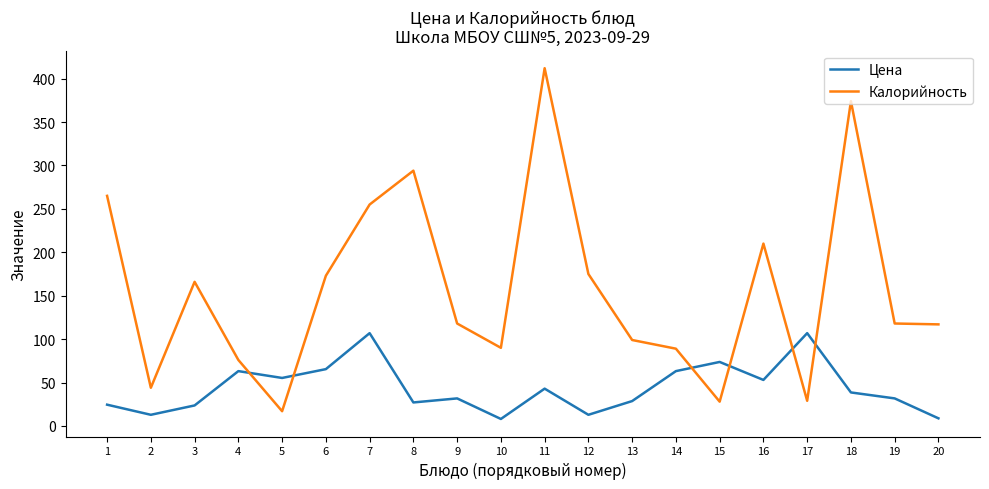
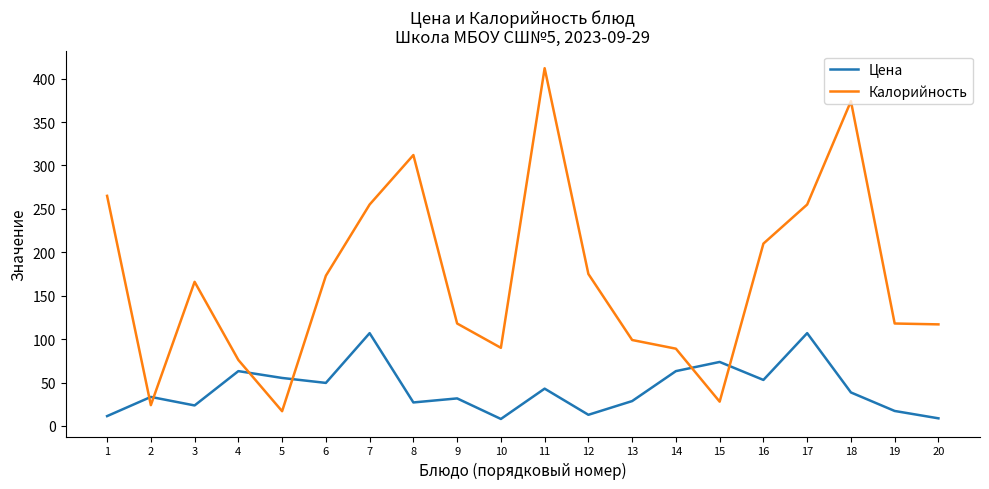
Цена, 1: 20 -> 10
Цена, 2: 10 -> 30
Калорийность, 2: 40 -> 20
Цена, 6: 70 -> 50
Калорийность, 8: 290 -> 310
Калорийность, 17: 30 -> 260
Цена, 19: 30 -> 20
